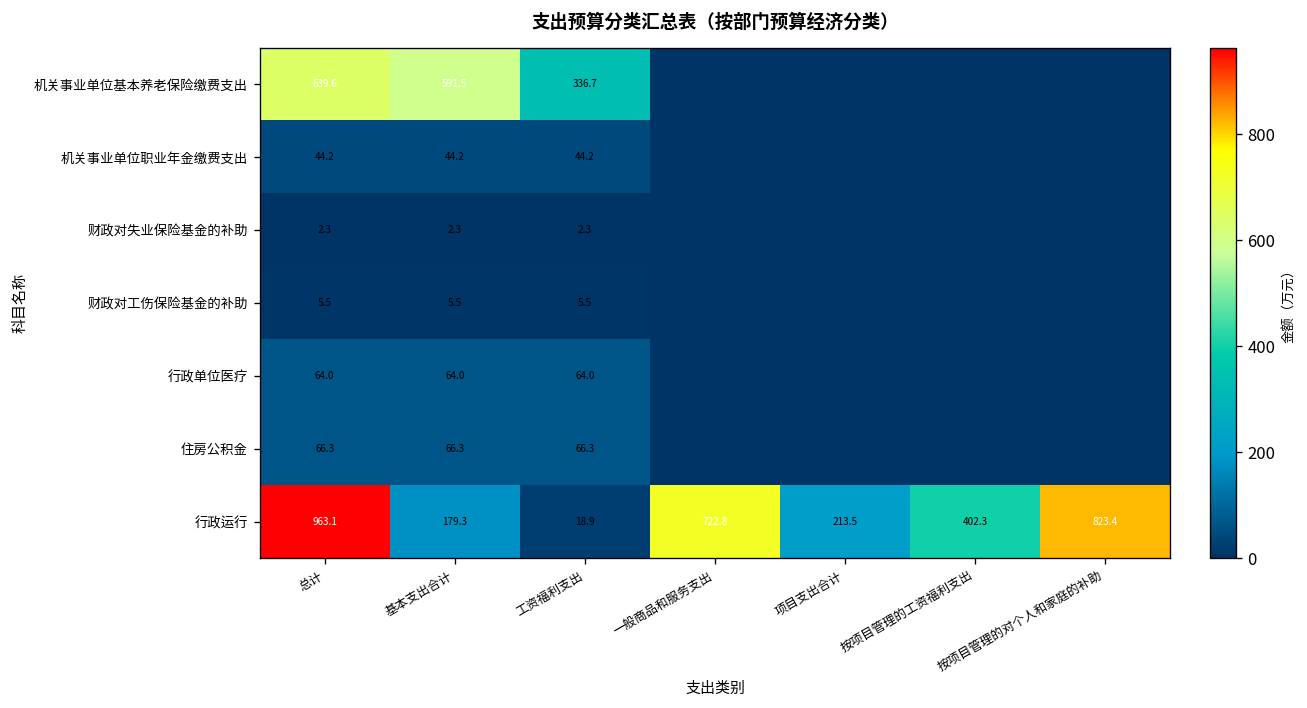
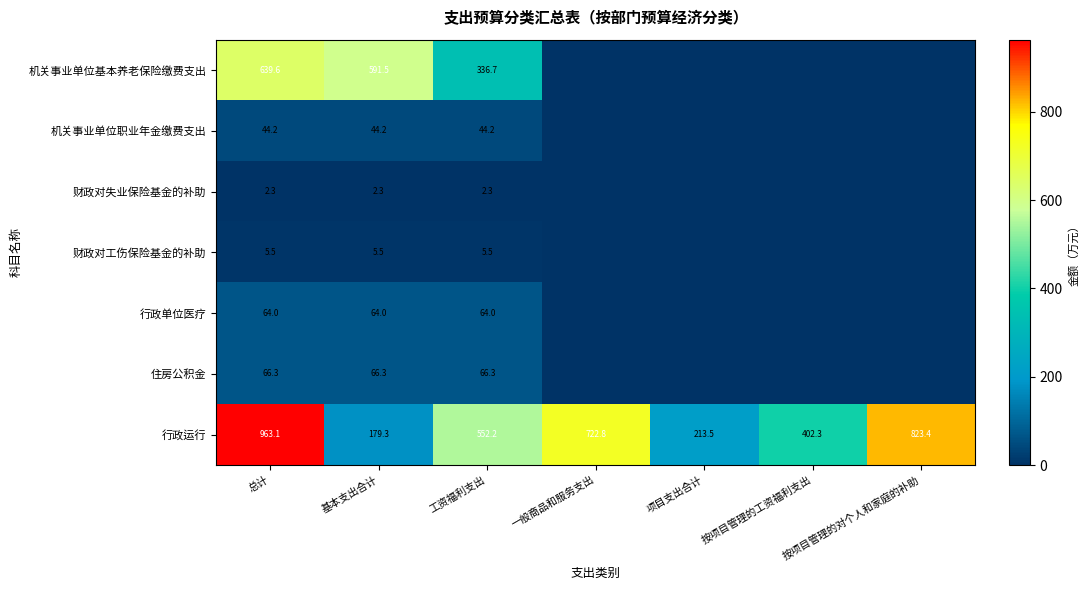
行政运行, 工资福利支出: 18.9 -> 552.2
